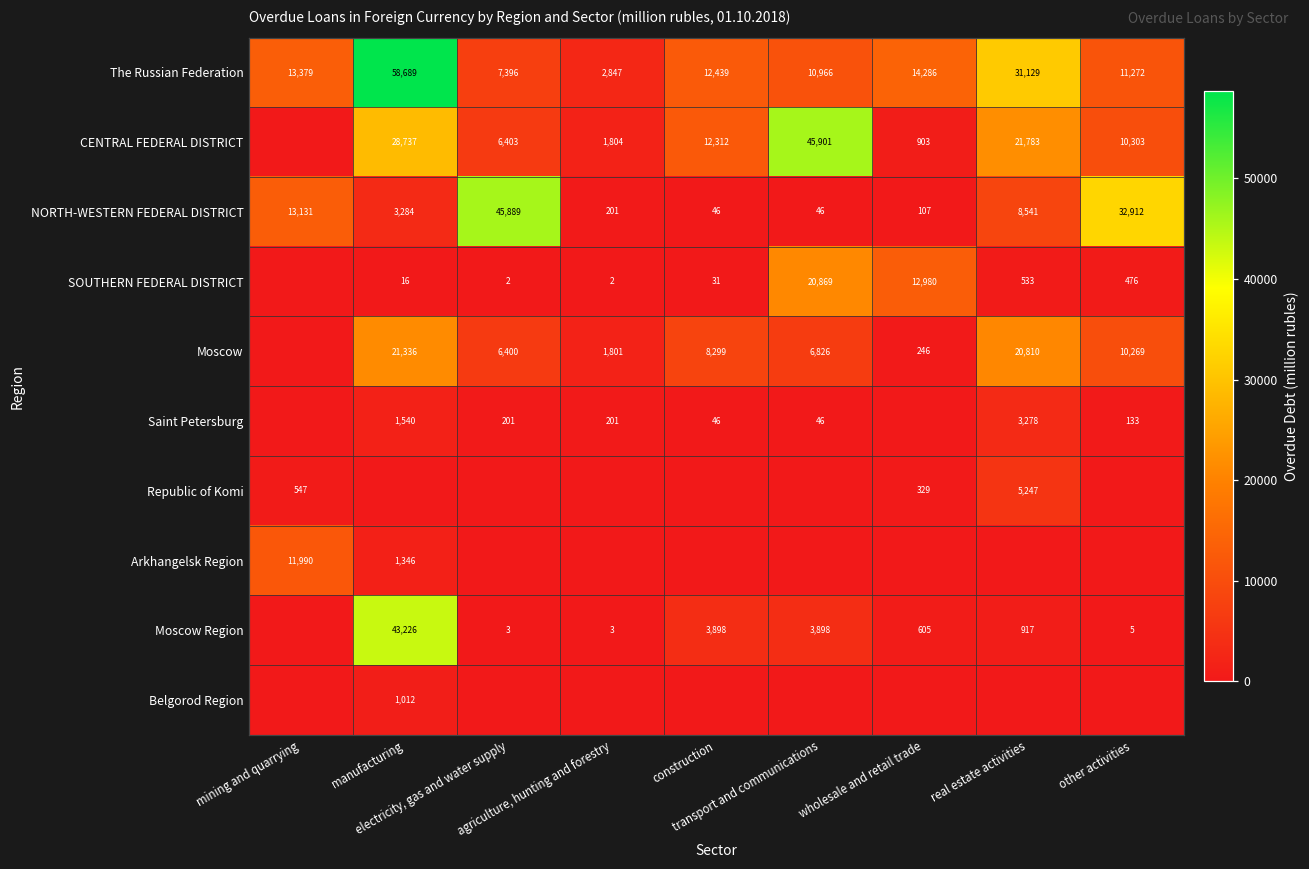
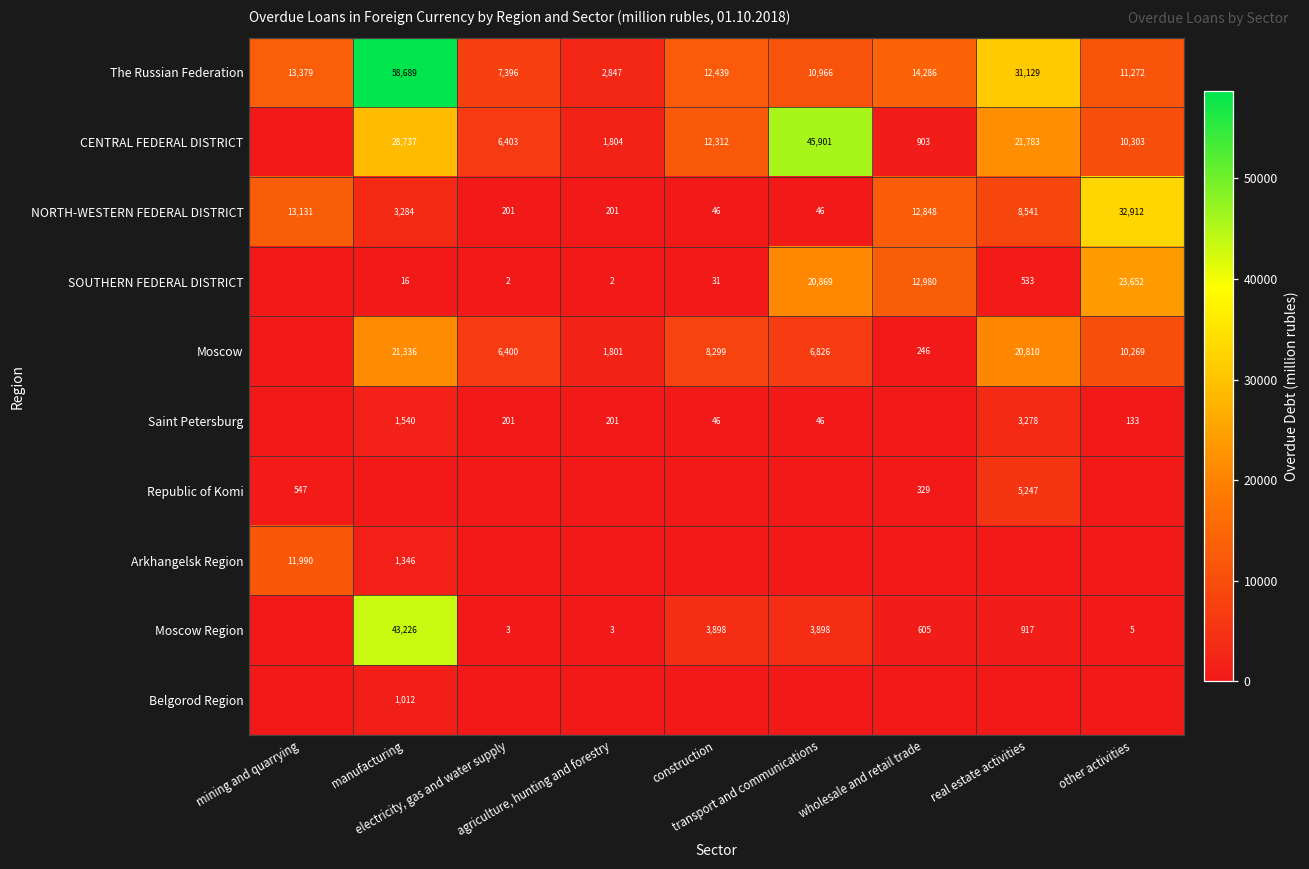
NORTH-WESTERN FEDERAL DISTRICT, electricity, gas and water supply: 45,889 -> 201
NORTH-WESTERN FEDERAL DISTRICT, wholesale and retail trade: 107 -> 12,848
SOUTHERN FEDERAL DISTRICT, other activities: 476 -> 23,652
